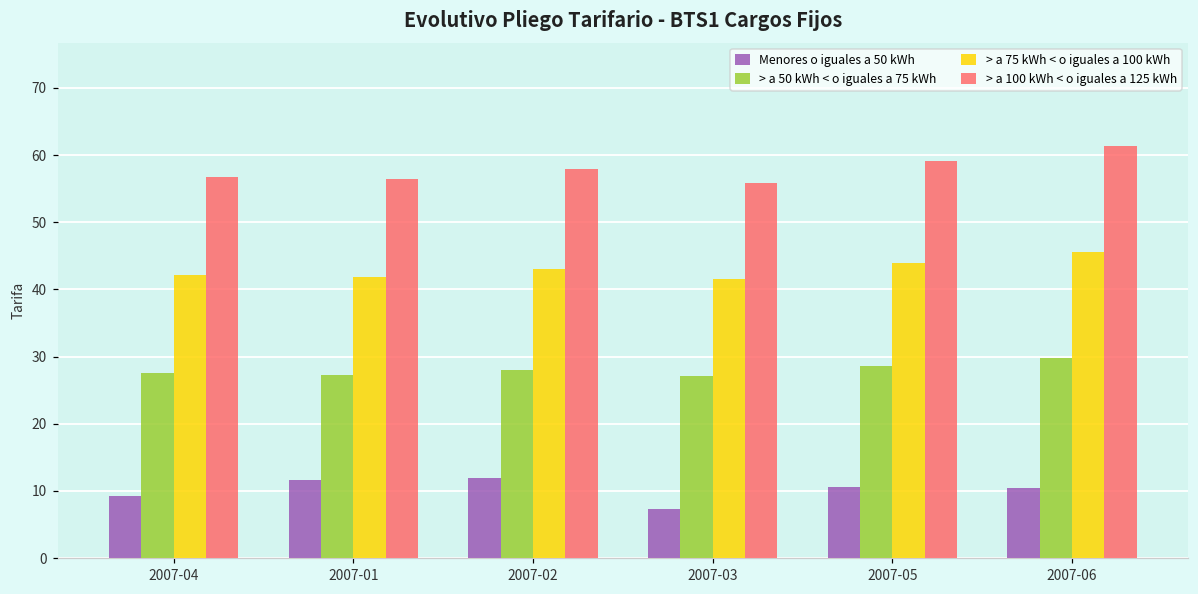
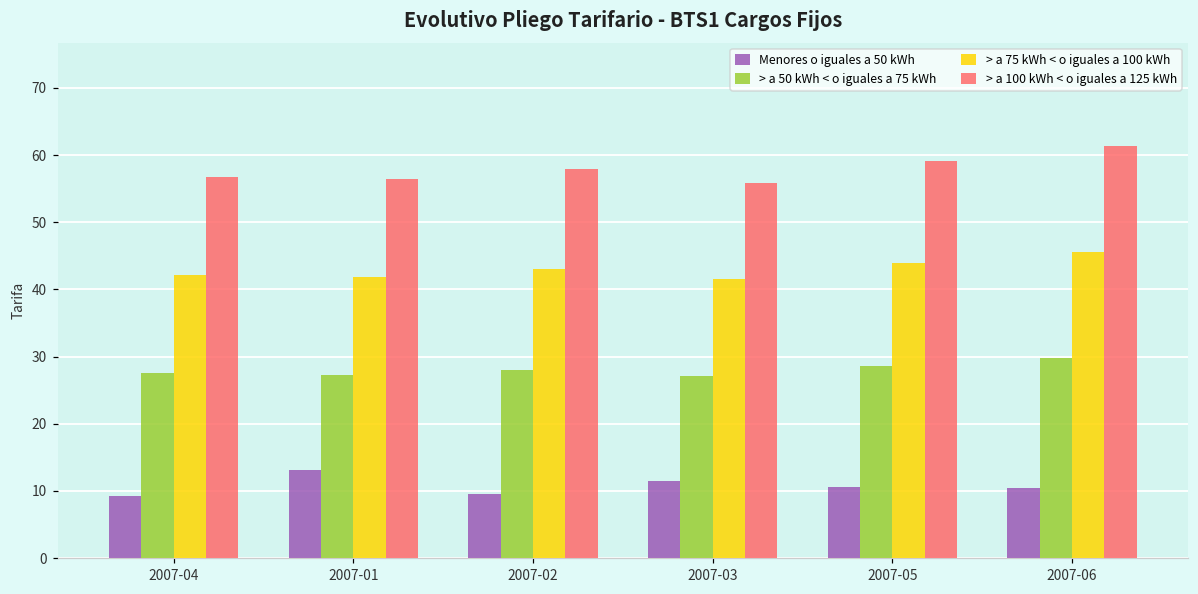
Menores o iguales a 50 kWh, 2007-01: 12 -> 13
Menores o iguales a 50 kWh, 2007-02: 12 -> 10
Menores o iguales a 50 kWh, 2007-03: 7 -> 11
